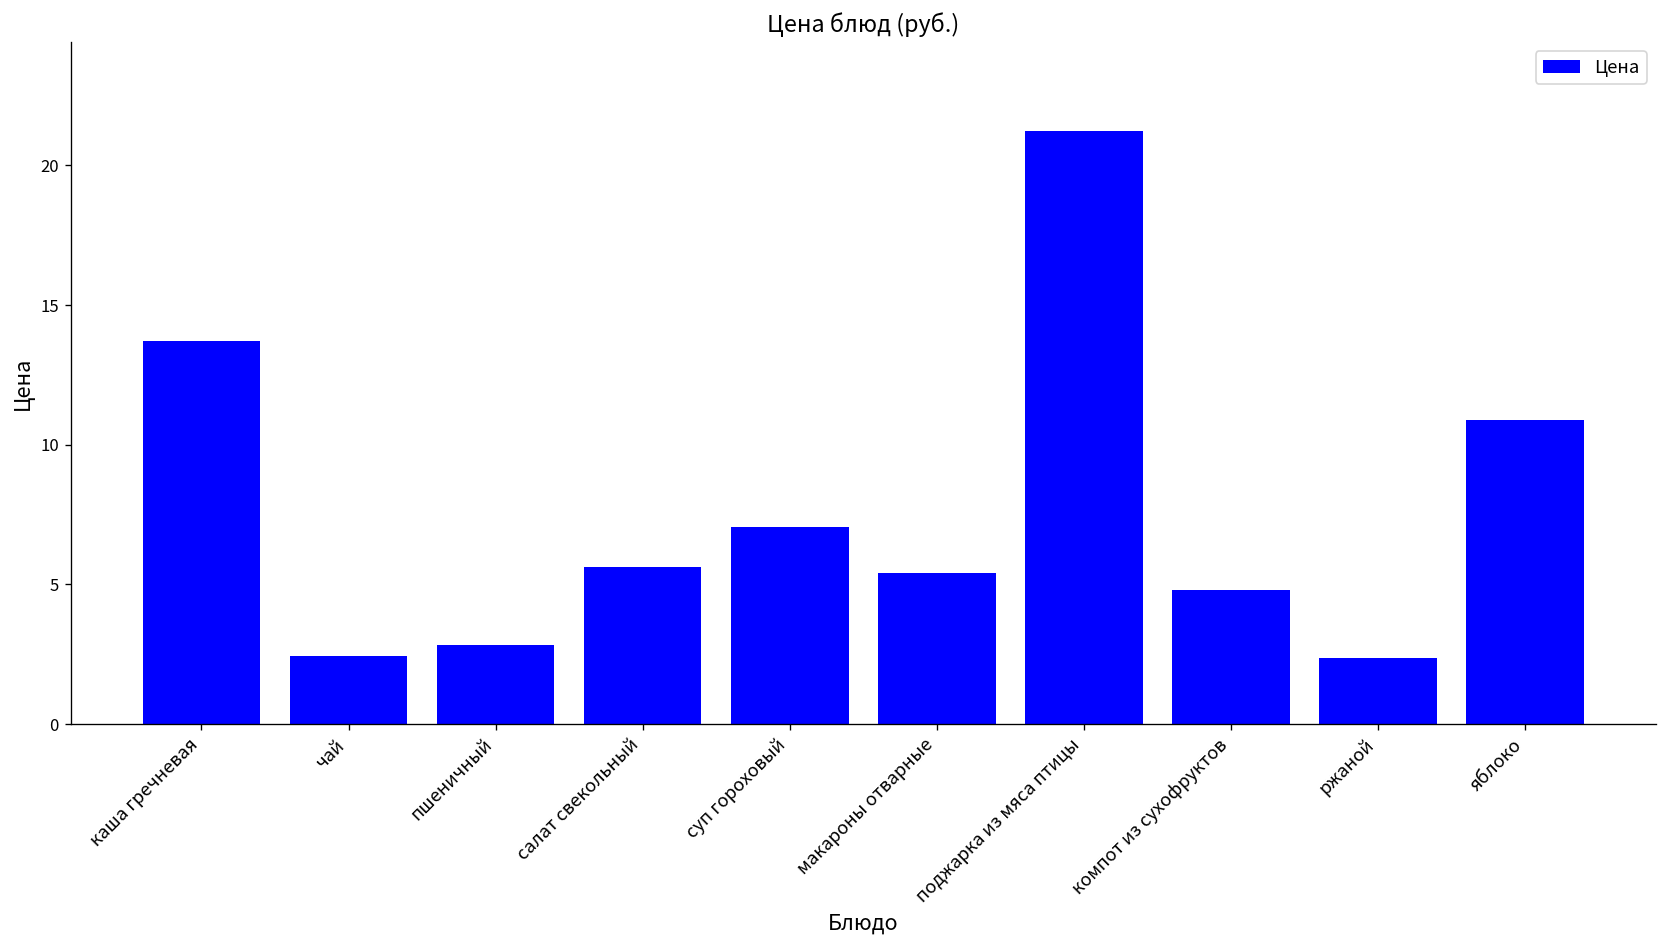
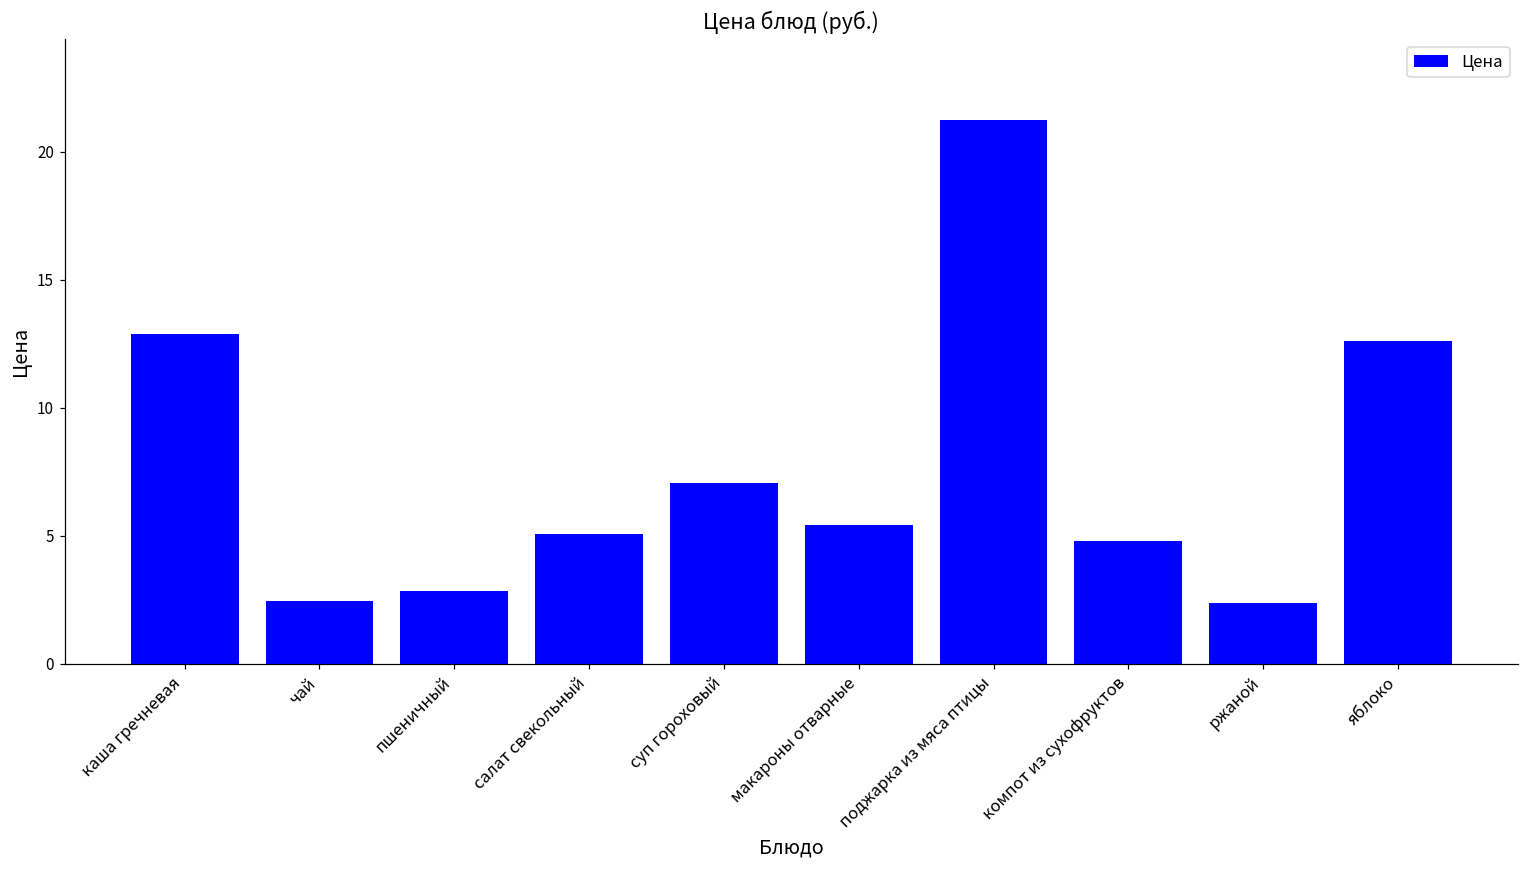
каша гречневая: 13.7 -> 12.9
салат свекольный: 5.6 -> 5.1
яблоко: 10.9 -> 12.6
